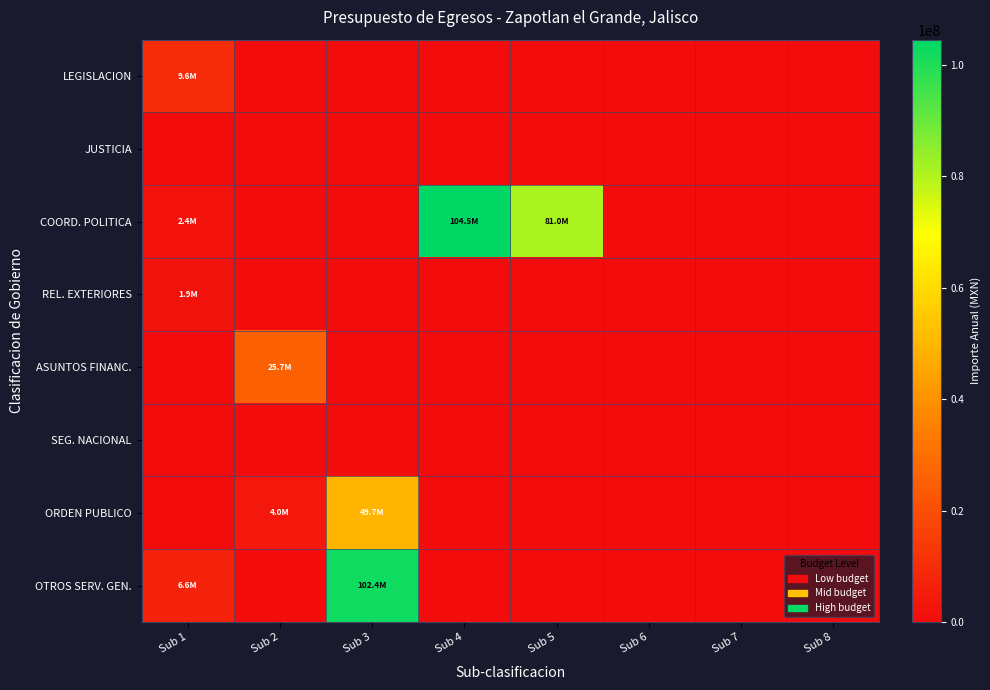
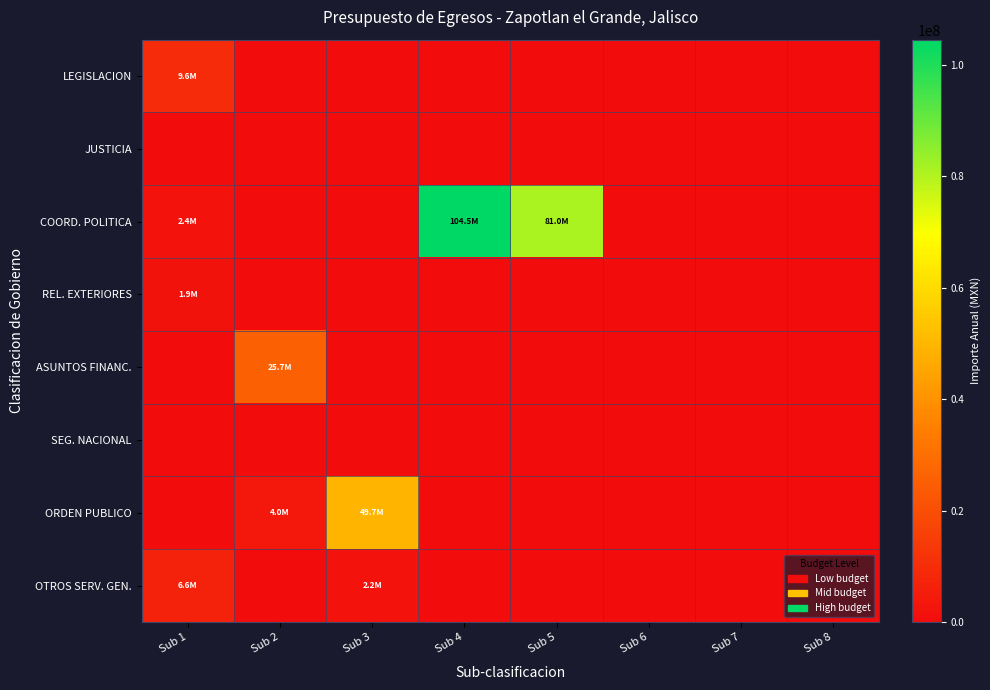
OTROS SERV. GEN., Sub 3: 102.4M -> 2.2M
